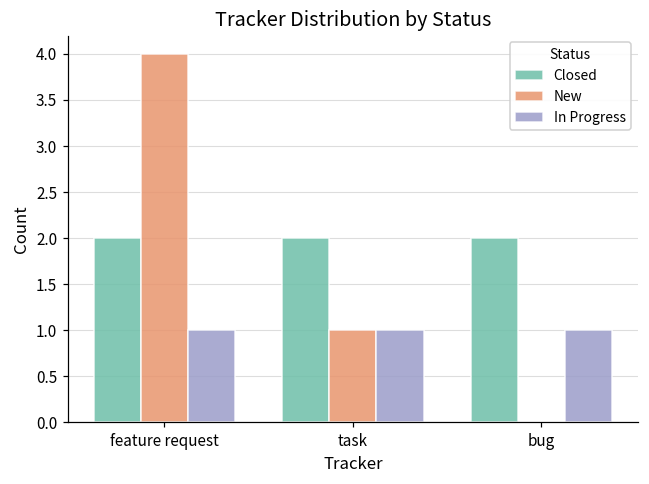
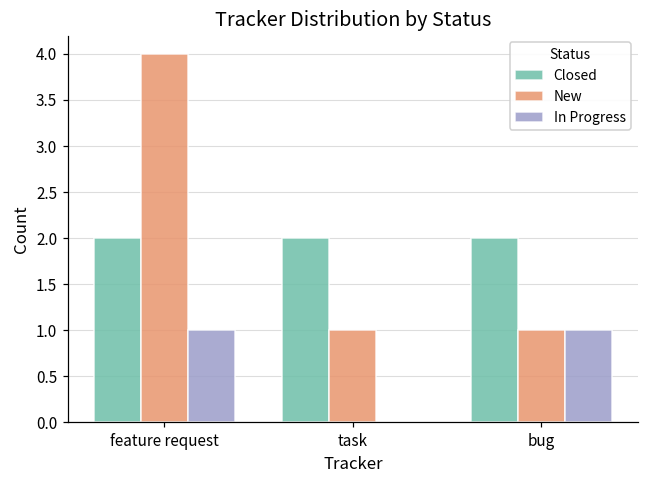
In Progress, task: 1 -> 0
New, bug: 0 -> 1
